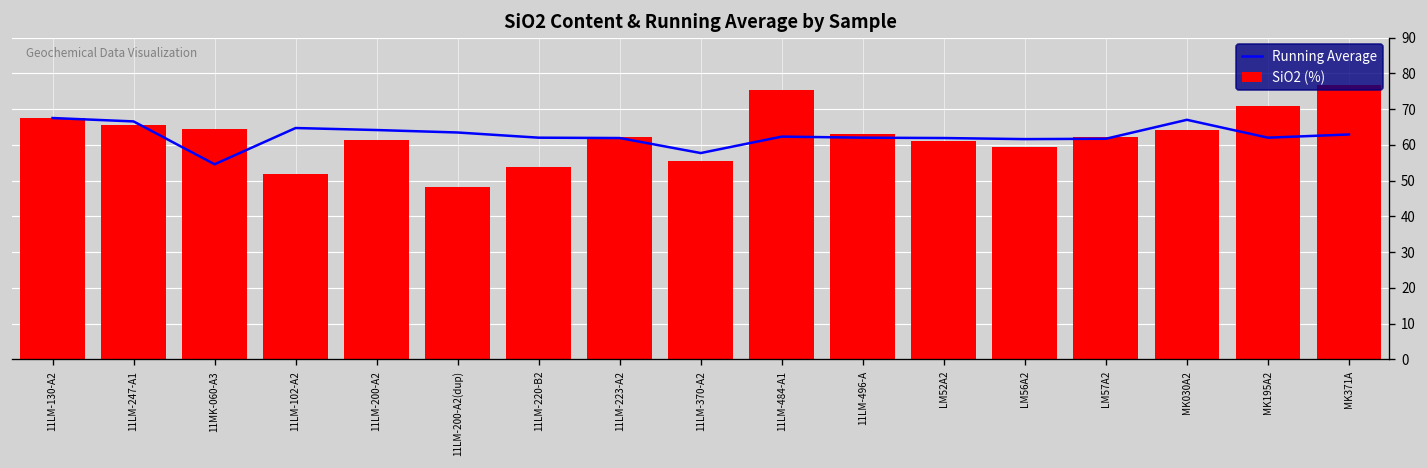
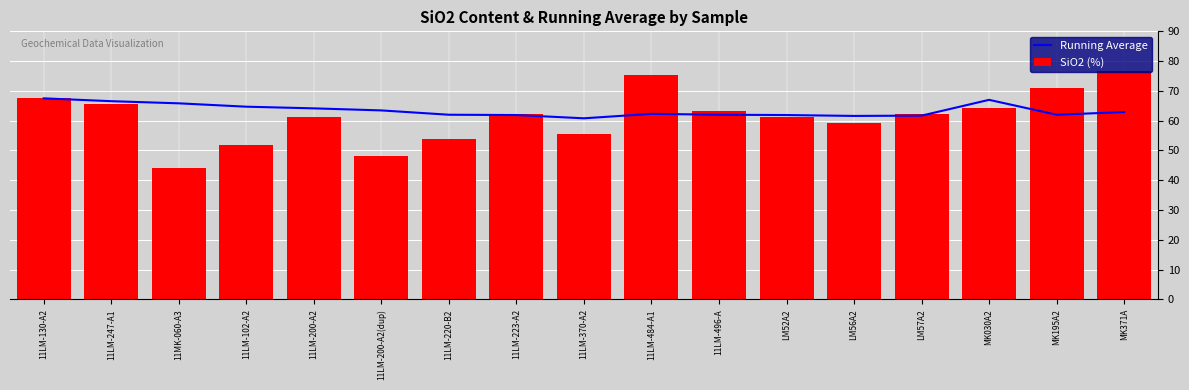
Running Average, 11MK-060-A3: 55 -> 66
SiO2 (%), 11MK-060-A3: 64 -> 44
Running Average, 11LM-370-A2: 58 -> 61
